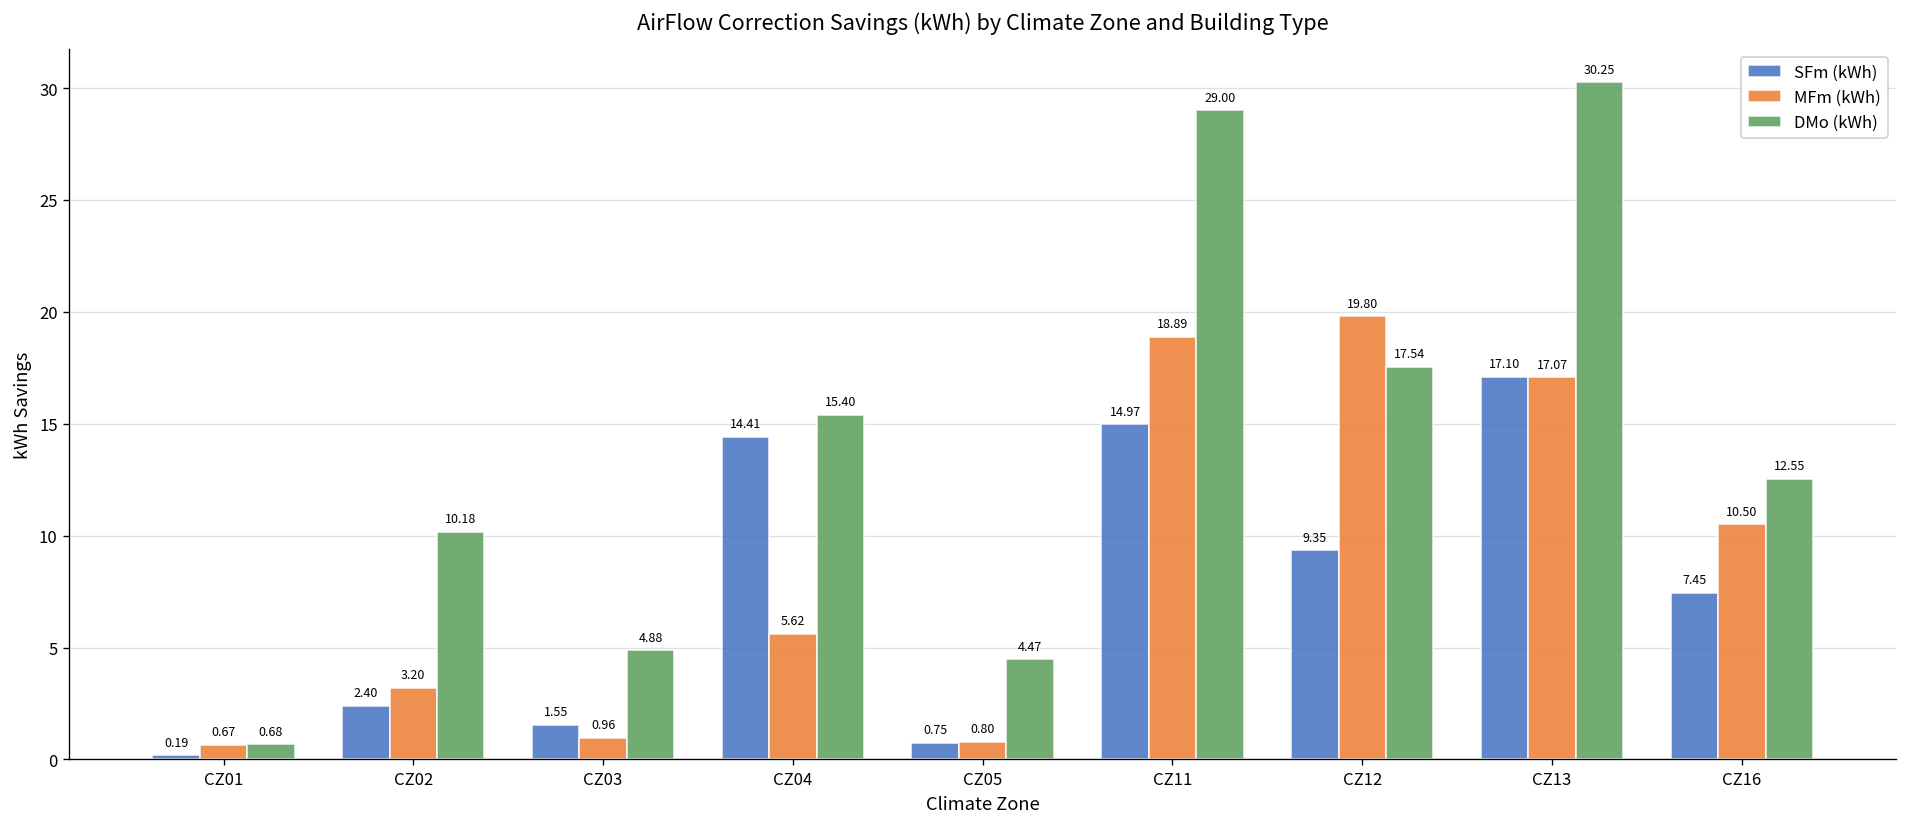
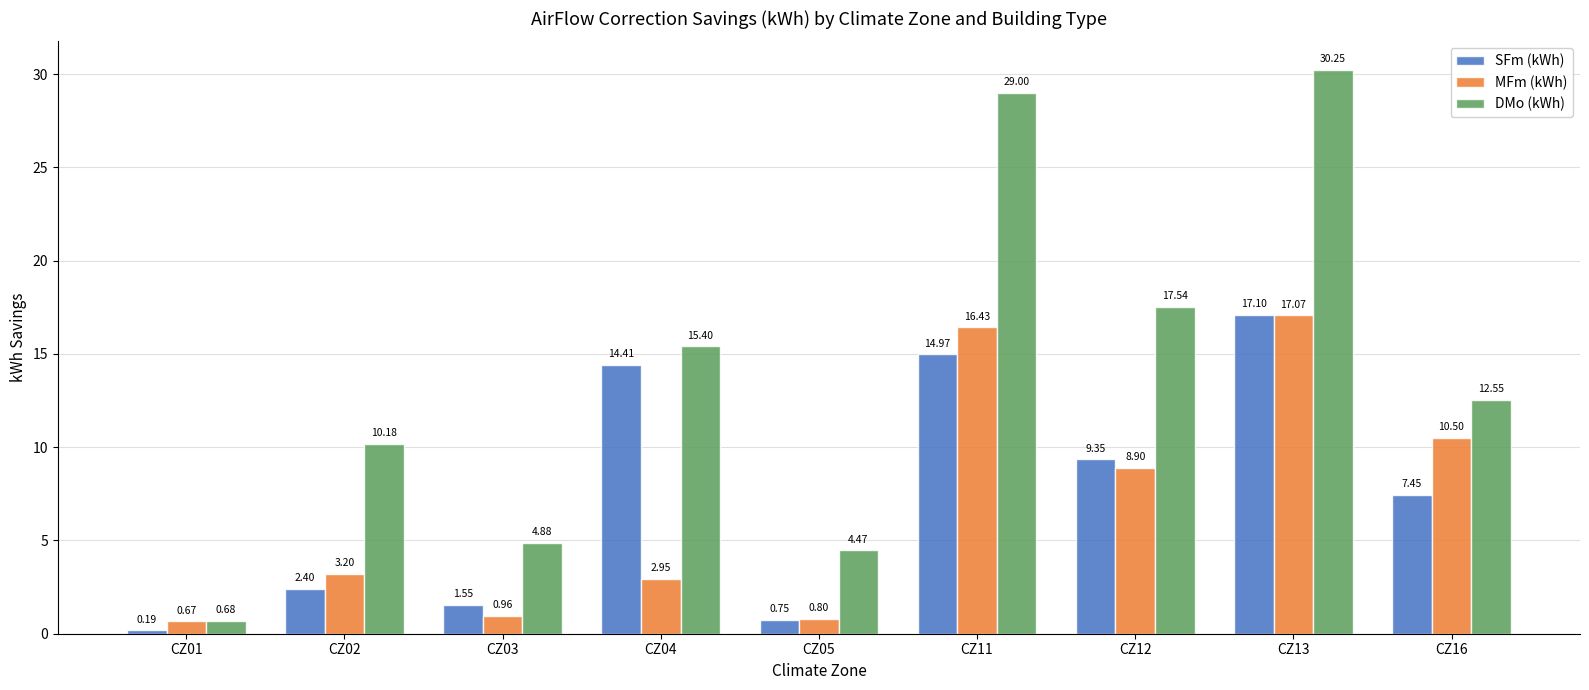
MFm (kWh), CZ04: 5.62 -> 2.95
MFm (kWh), CZ11: 18.89 -> 16.43
MFm (kWh), CZ12: 19.80 -> 8.90
